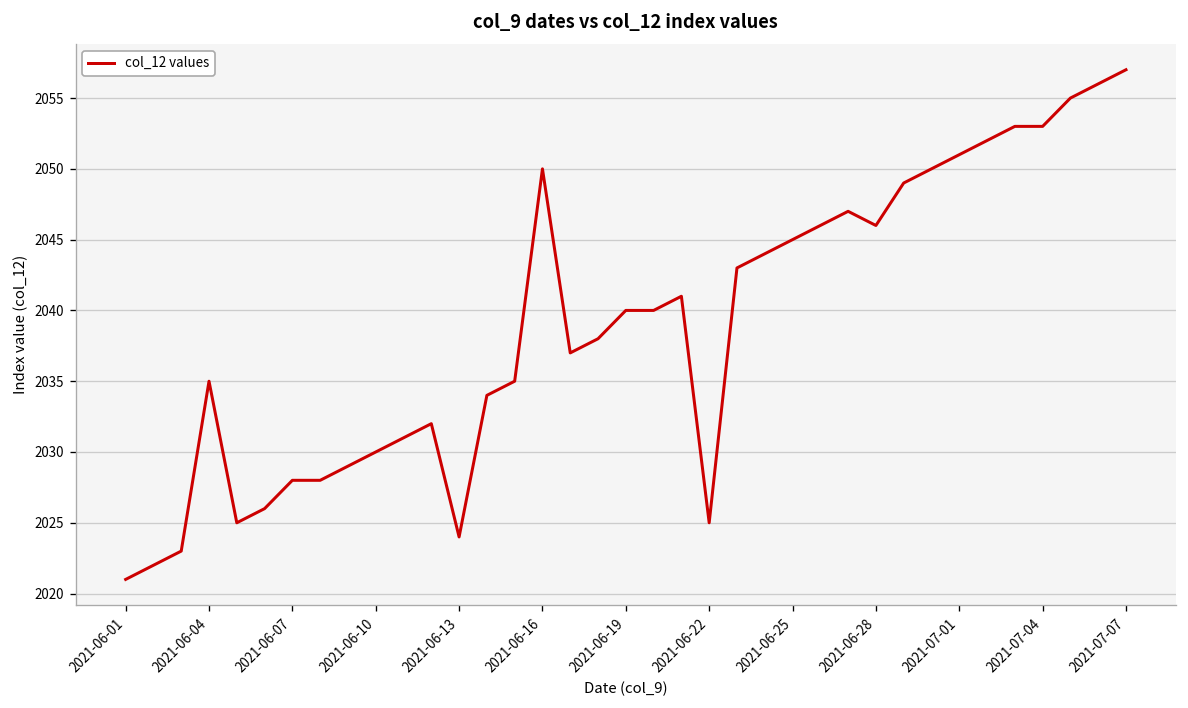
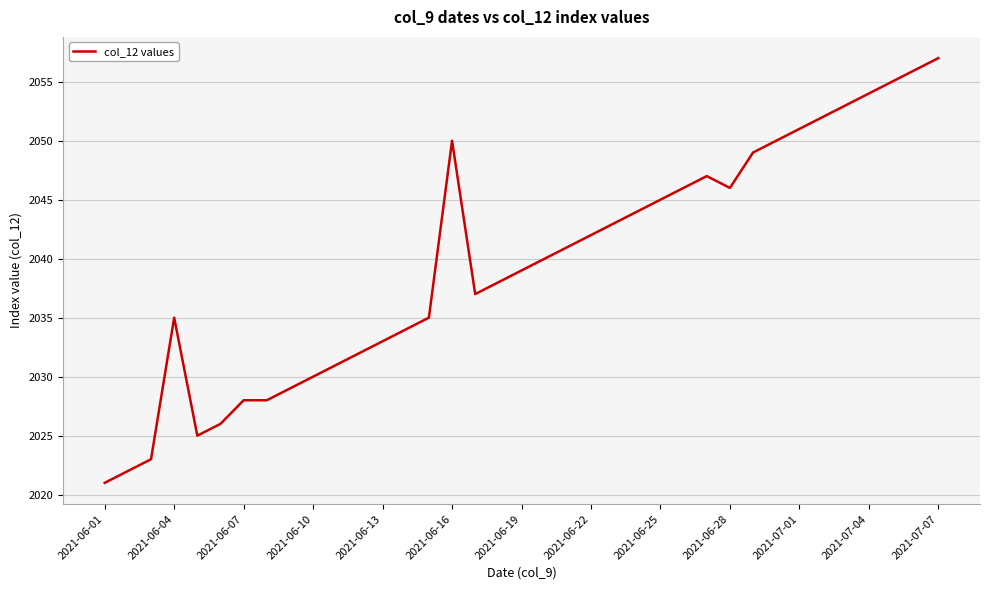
2021-06-13: 2024 -> 2033
2021-06-19: 2040 -> 2039
2021-06-22: 2025 -> 2042
2021-07-04: 2053 -> 2054
